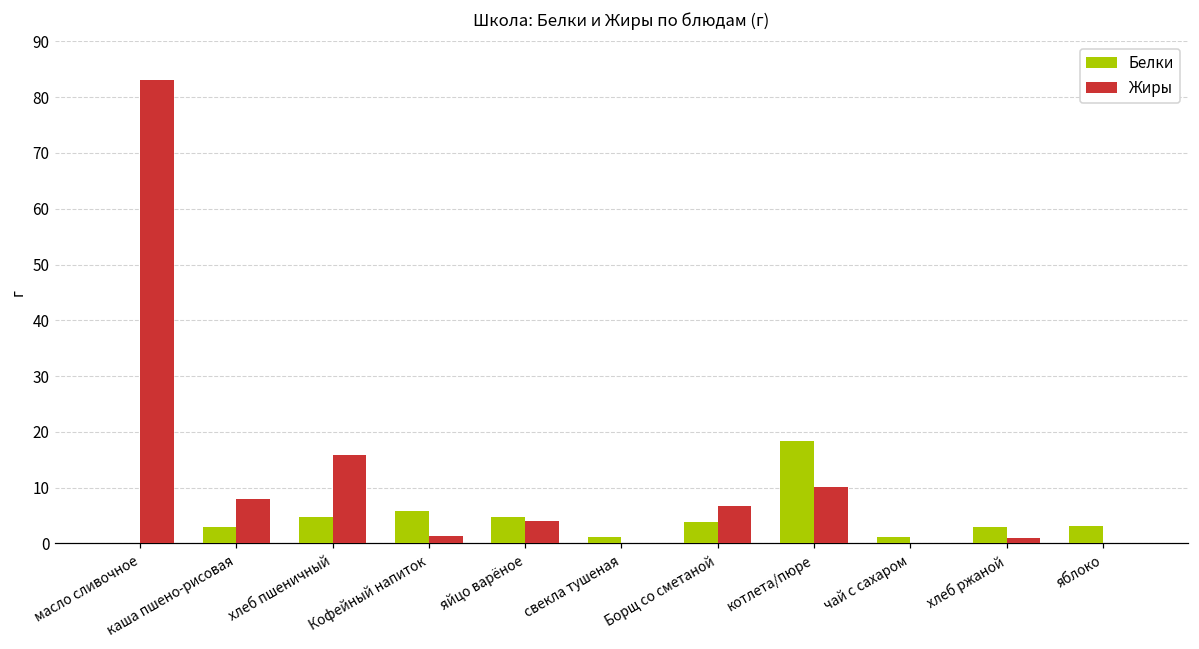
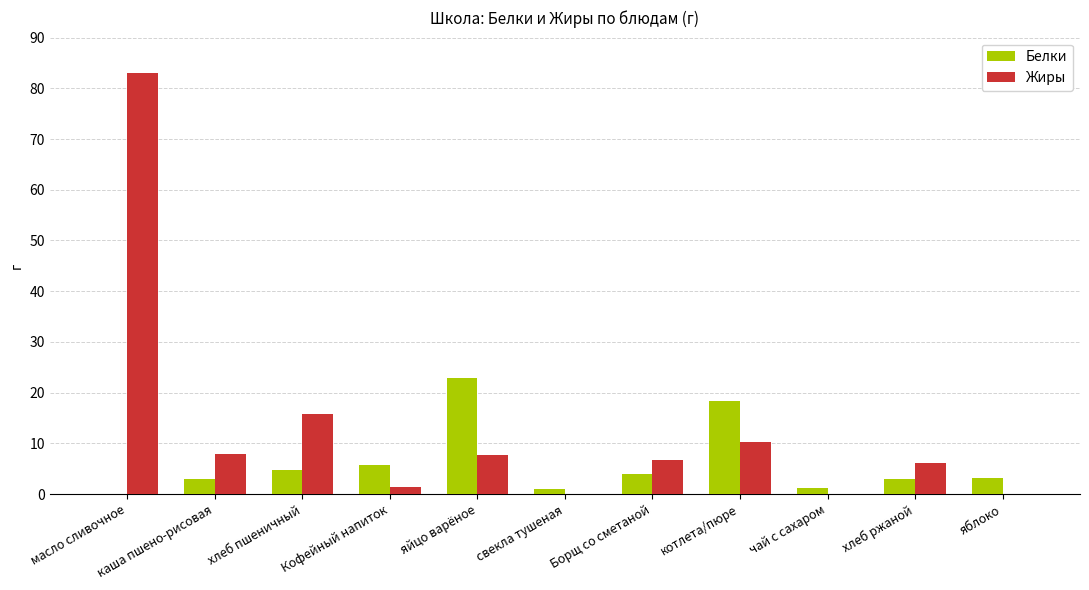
Белки, яйцо варёное: 5 -> 23
Жиры, яйцо варёное: 4 -> 8
Жиры, хлеб ржаной: 1 -> 6
